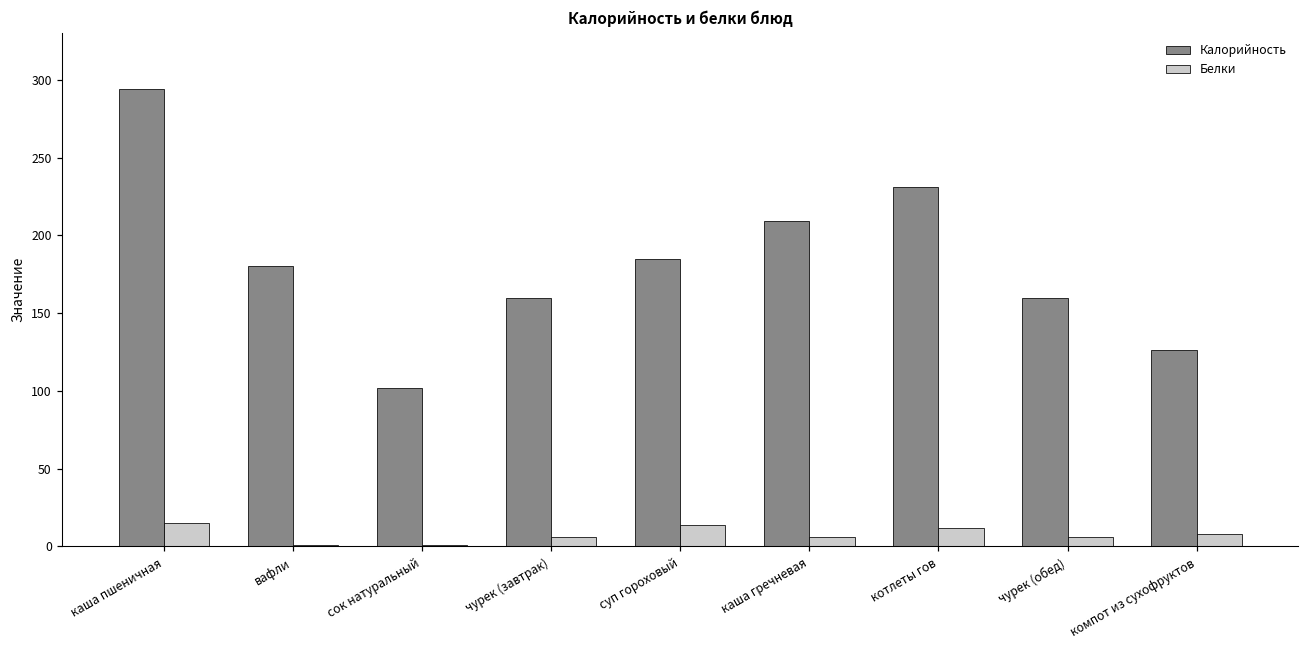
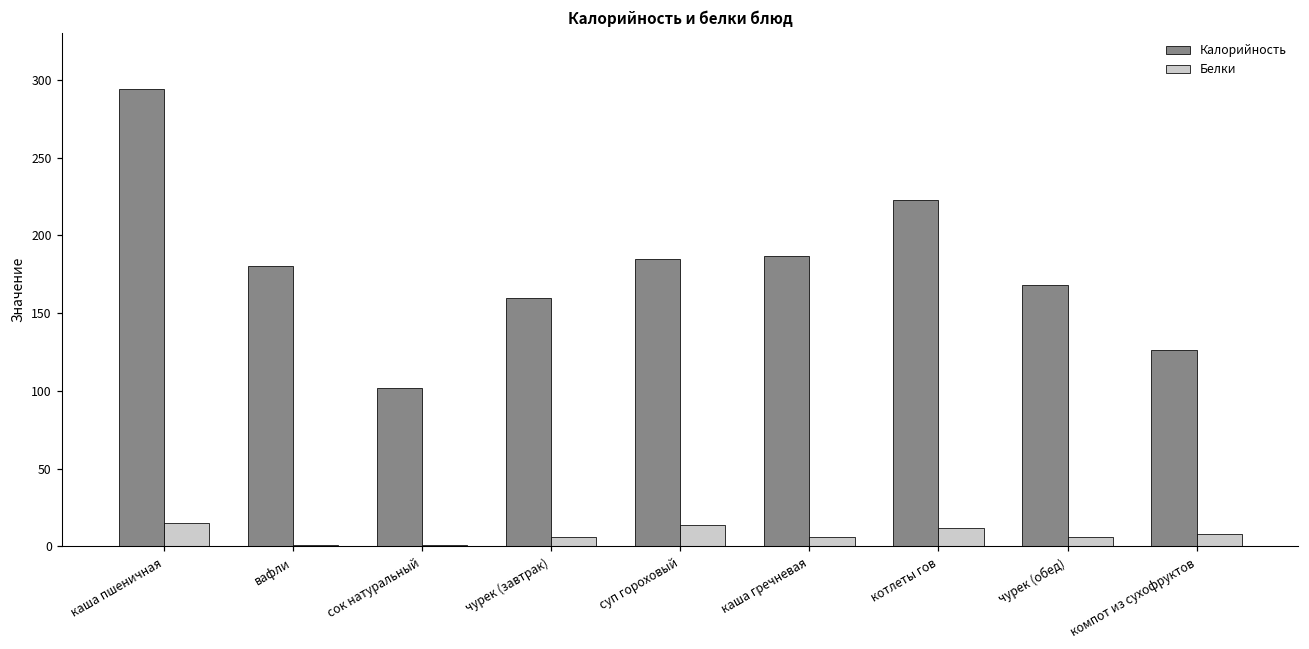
Калорийность, каша гречневая: 209 -> 187
Калорийность, котлеты гов: 231 -> 223
Калорийность, чурек (обед): 160 -> 168
